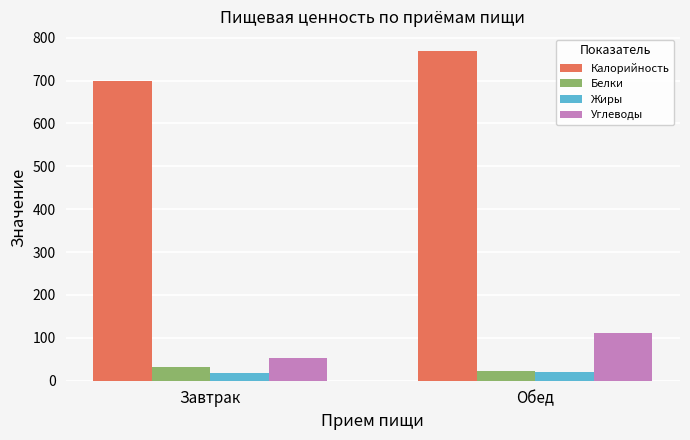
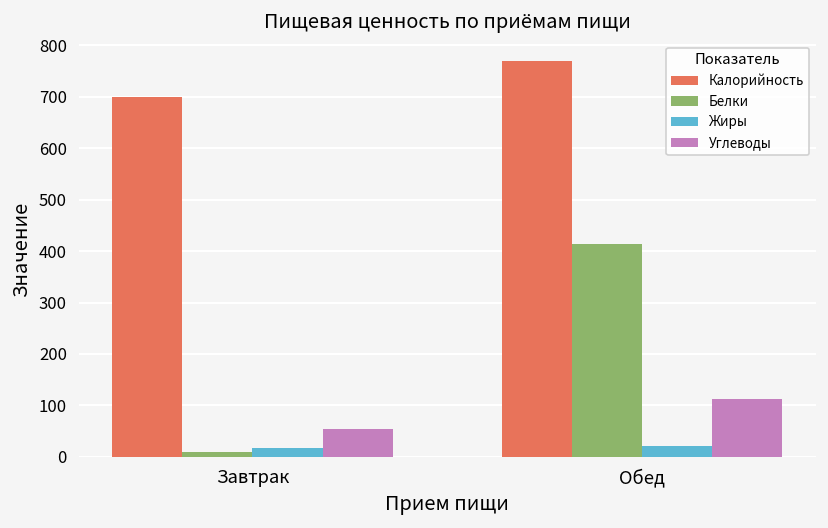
Белки, Завтрак: 30 -> 10
Белки, Обед: 20 -> 410
